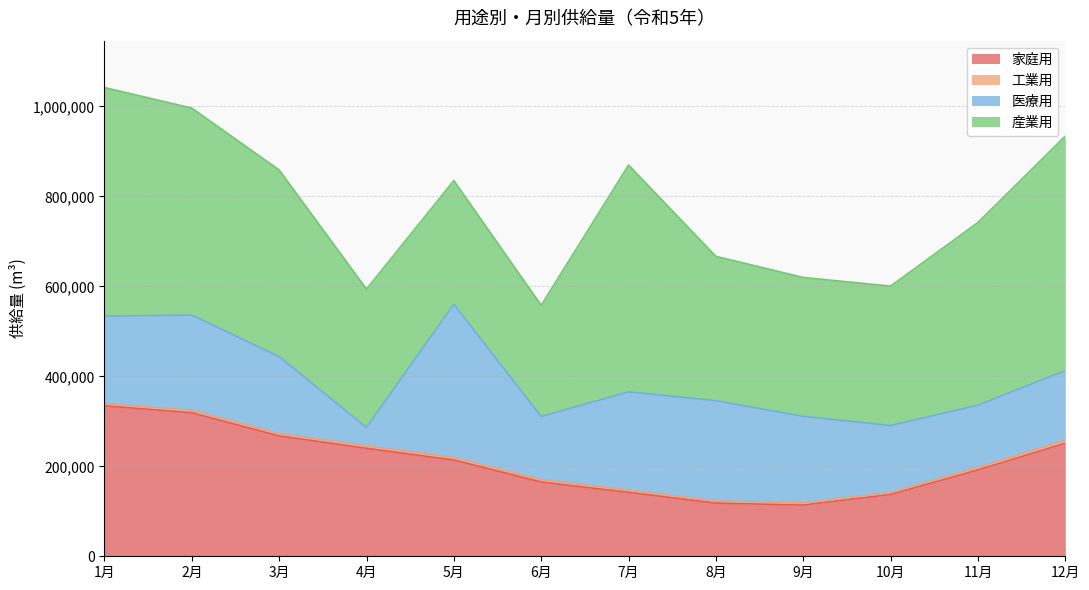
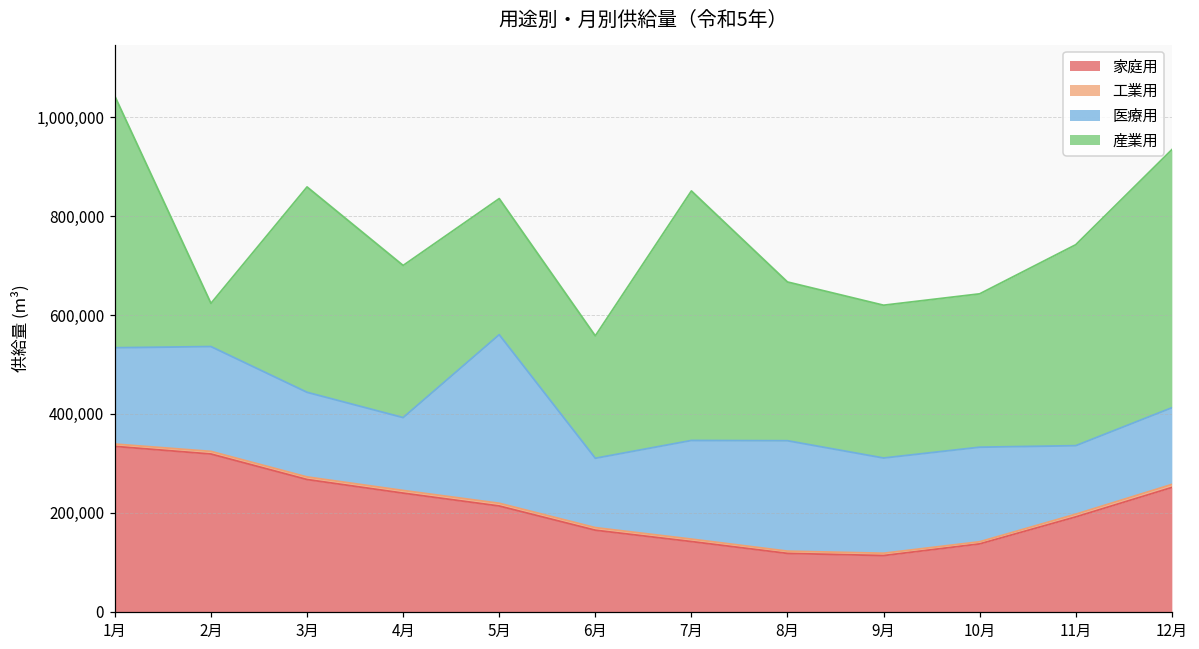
産業用, 2月: 460,000 -> 90,000
医療用, 4月: 40,000 -> 150,000
医療用, 7月: 220,000 -> 200,000
医療用, 10月: 150,000 -> 190,000
